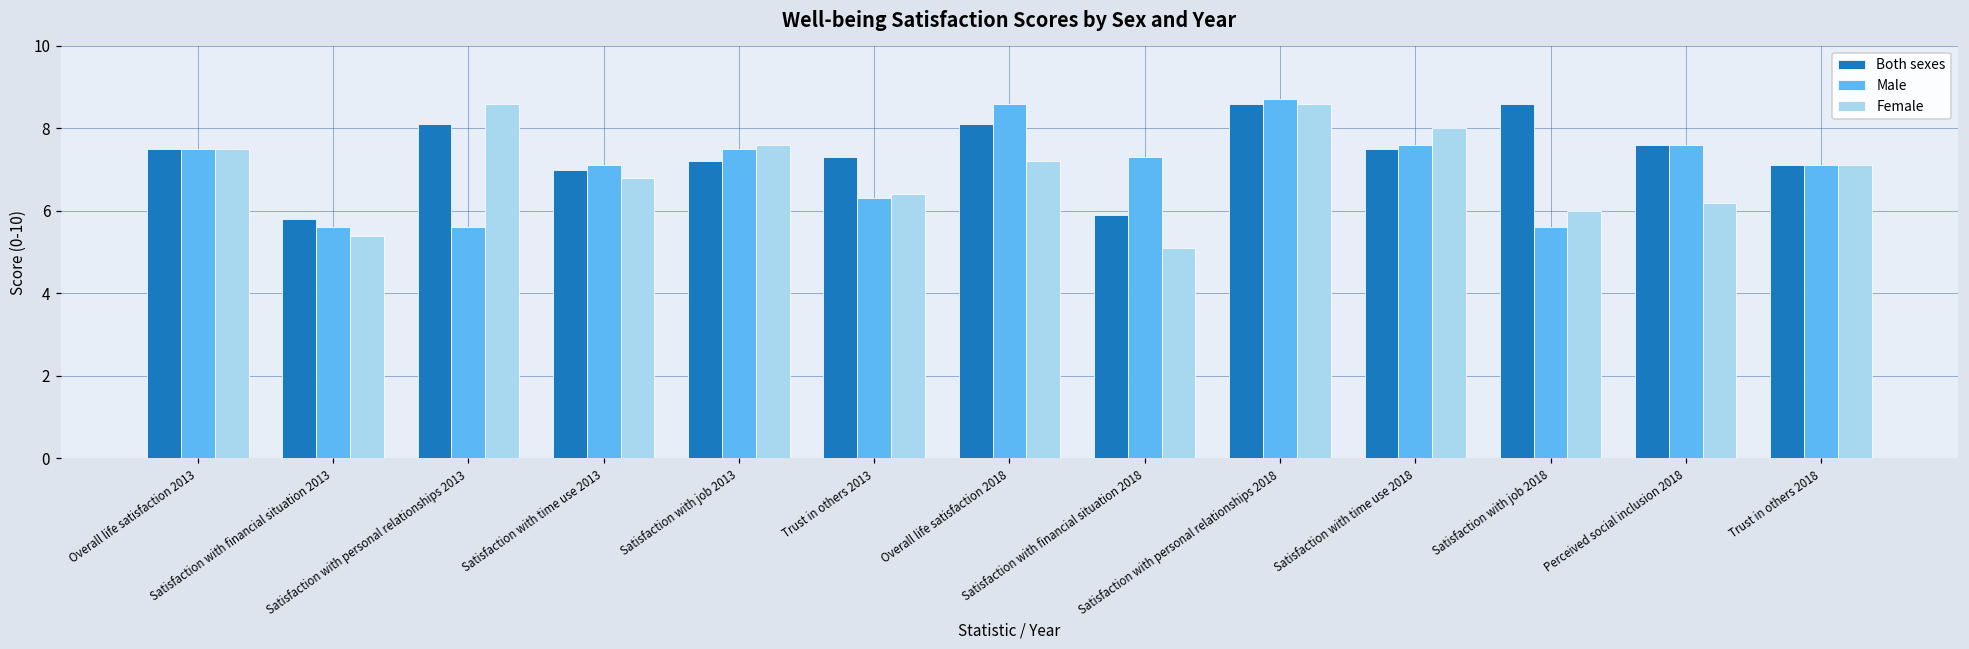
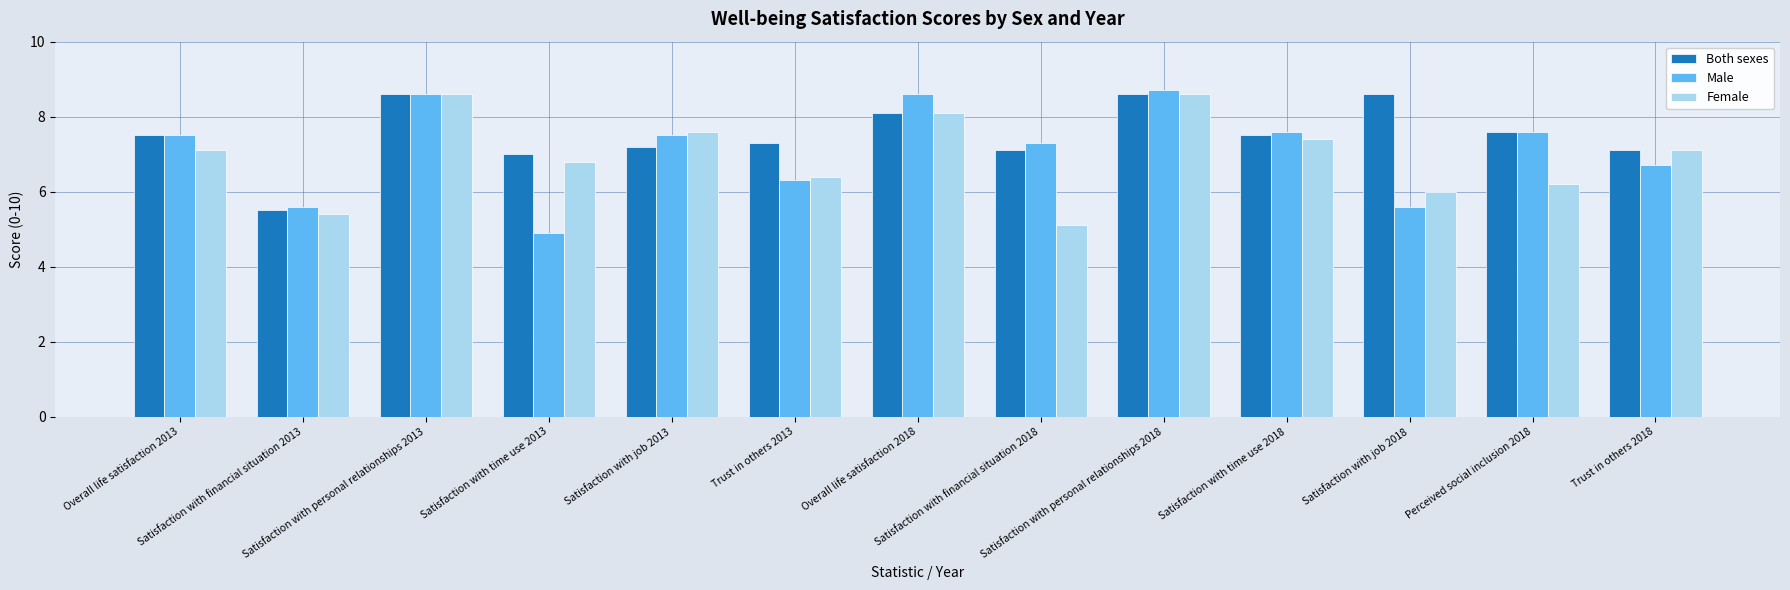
Female, Overall life satisfaction 2013: 7.5 -> 7.1
Both sexes, Satisfaction with financial situation 2013: 5.8 -> 5.5
Both sexes, Satisfaction with personal relationships 2013: 8.1 -> 8.6
Male, Satisfaction with personal relationships 2013: 5.6 -> 8.6
Male, Satisfaction with time use 2013: 7.1 -> 4.9
Female, Overall life satisfaction 2018: 7.2 -> 8.1
Both sexes, Satisfaction with financial situation 2018: 5.9 -> 7.1
Female, Satisfaction with time use 2018: 8.0 -> 7.4
Male, Trust in others 2018: 7.1 -> 6.7
